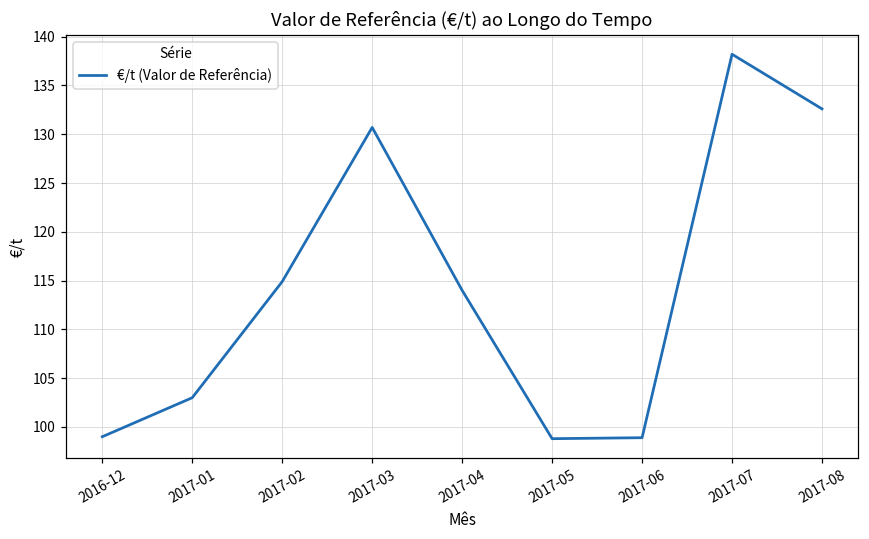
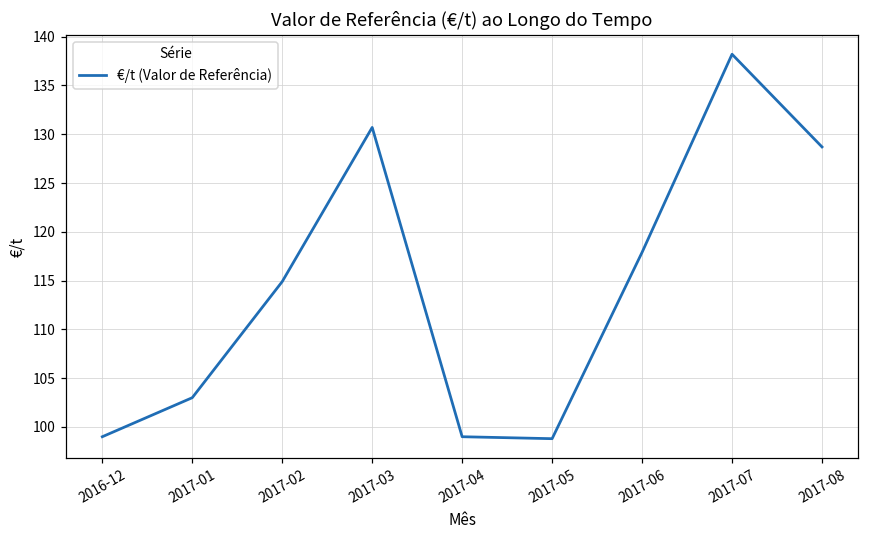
2017-04: 114 -> 99
2017-06: 99 -> 118
2017-08: 133 -> 129
